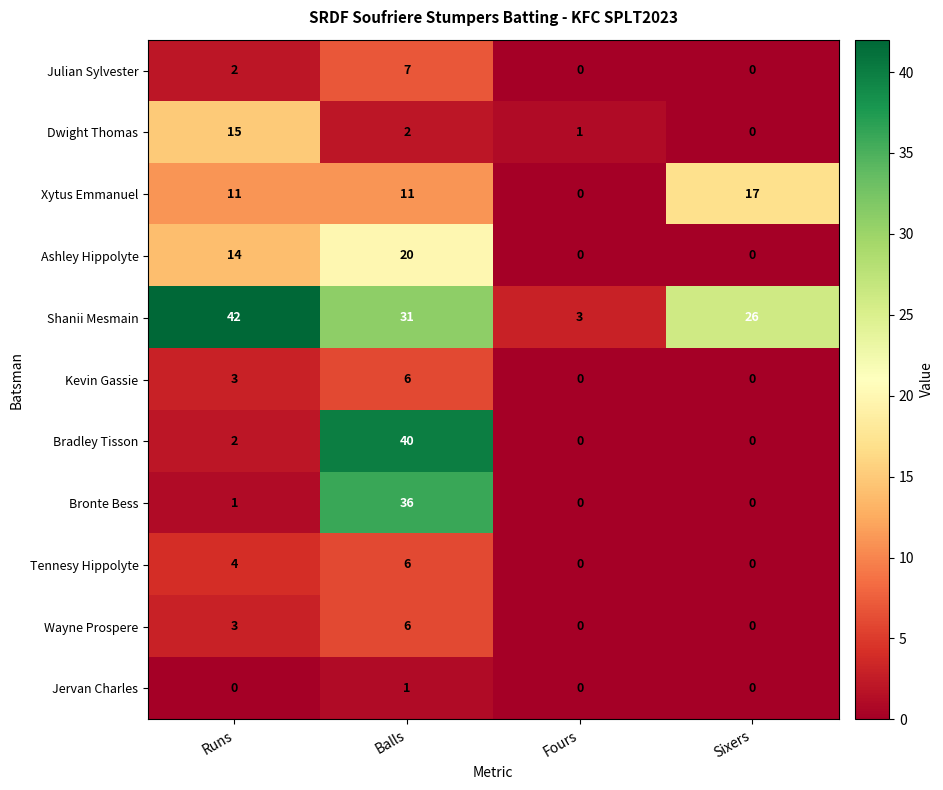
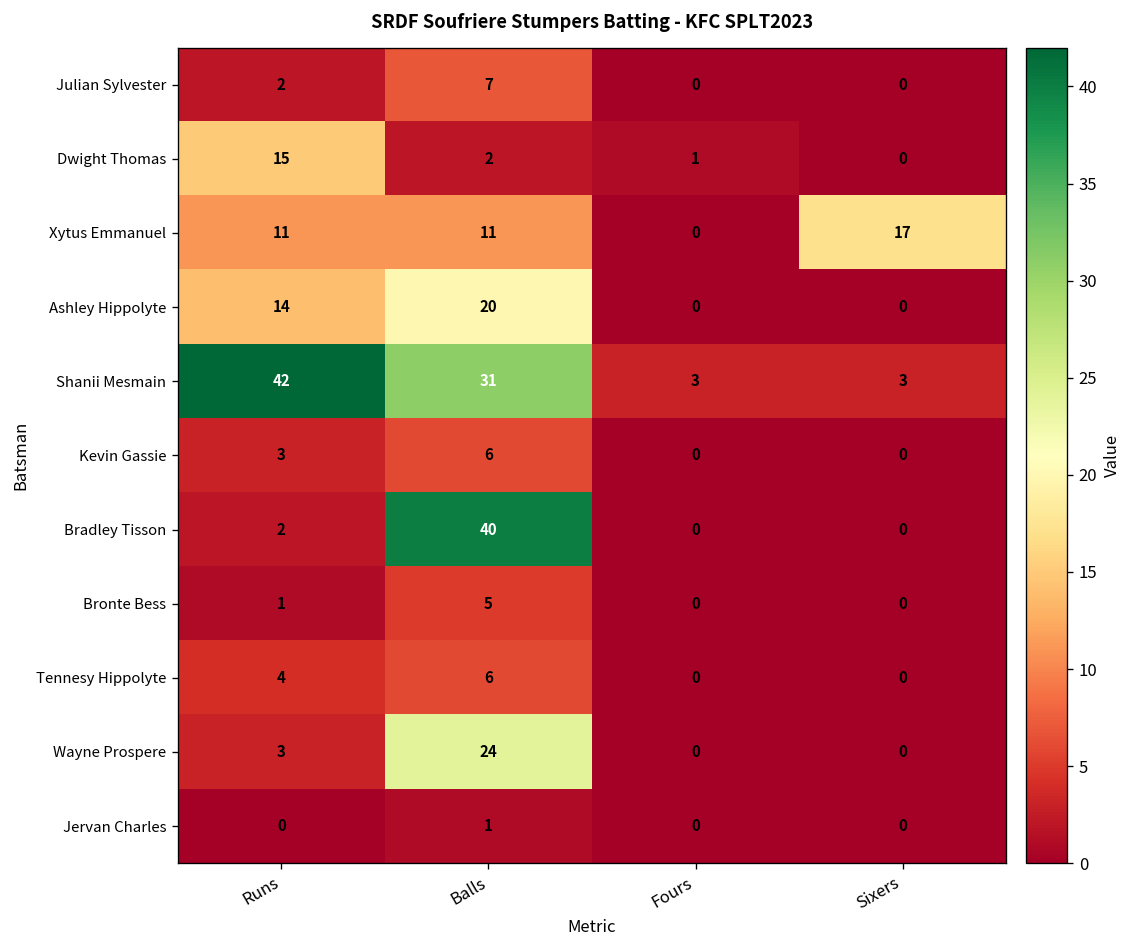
Shanii Mesmain, Sixers: 26 -> 3
Bronte Bess, Balls: 36 -> 5
Wayne Prospere, Balls: 6 -> 24
